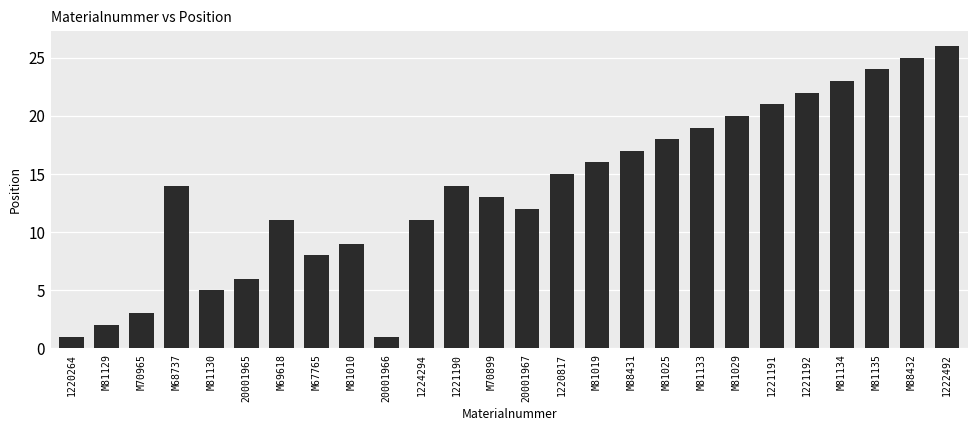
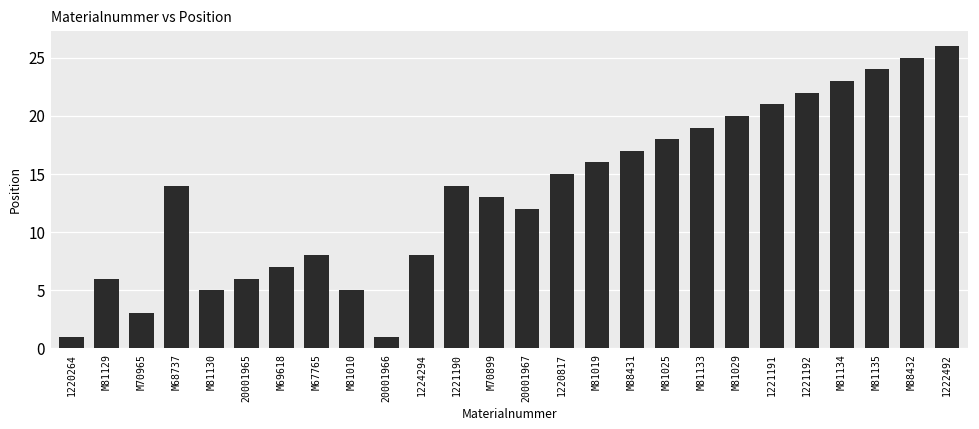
M81129: 2 -> 6
M69618: 11 -> 7
M81010: 9 -> 5
1224294: 11 -> 8
